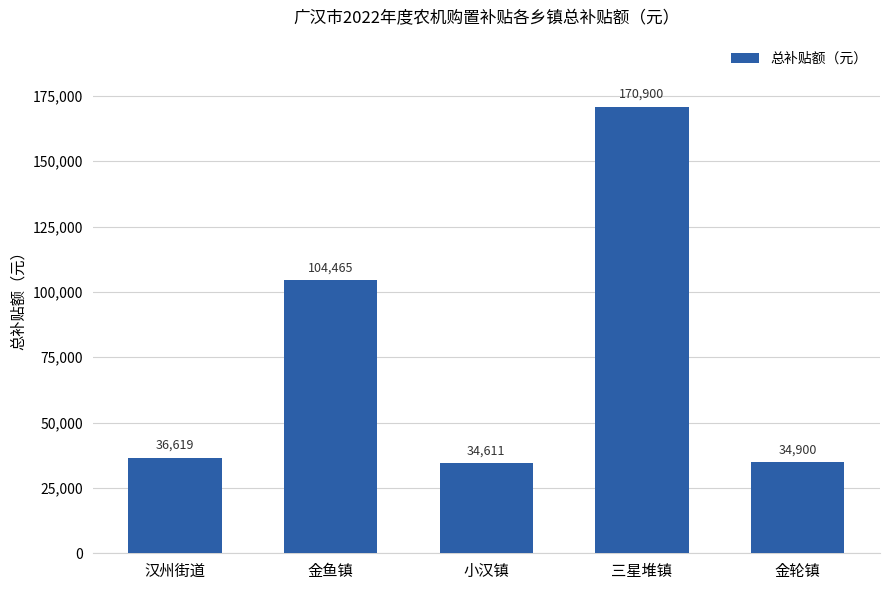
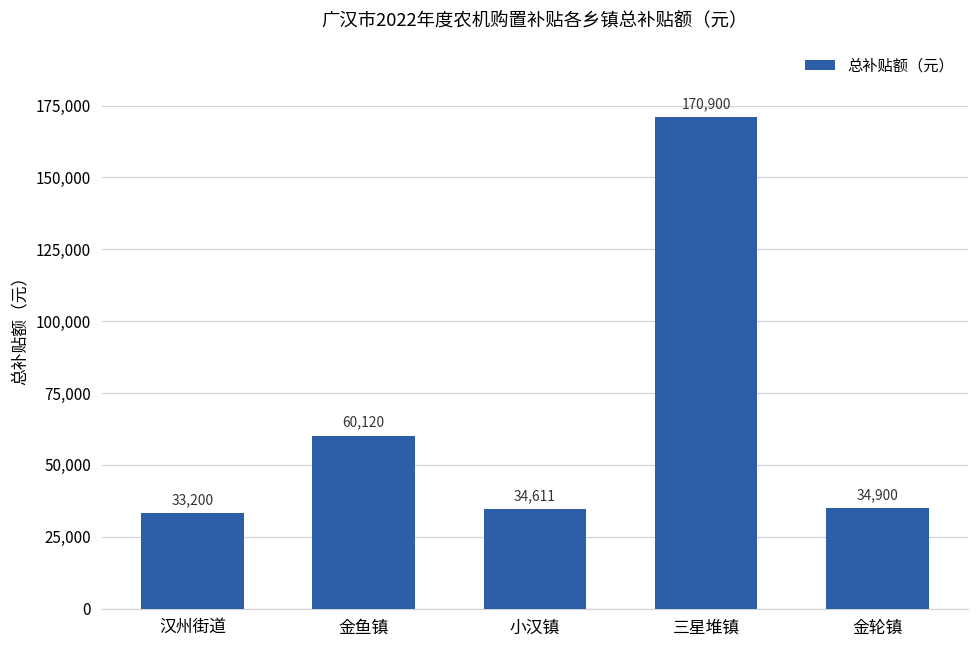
汉州街道: 36,619 -> 33,200
金鱼镇: 104,465 -> 60,120
